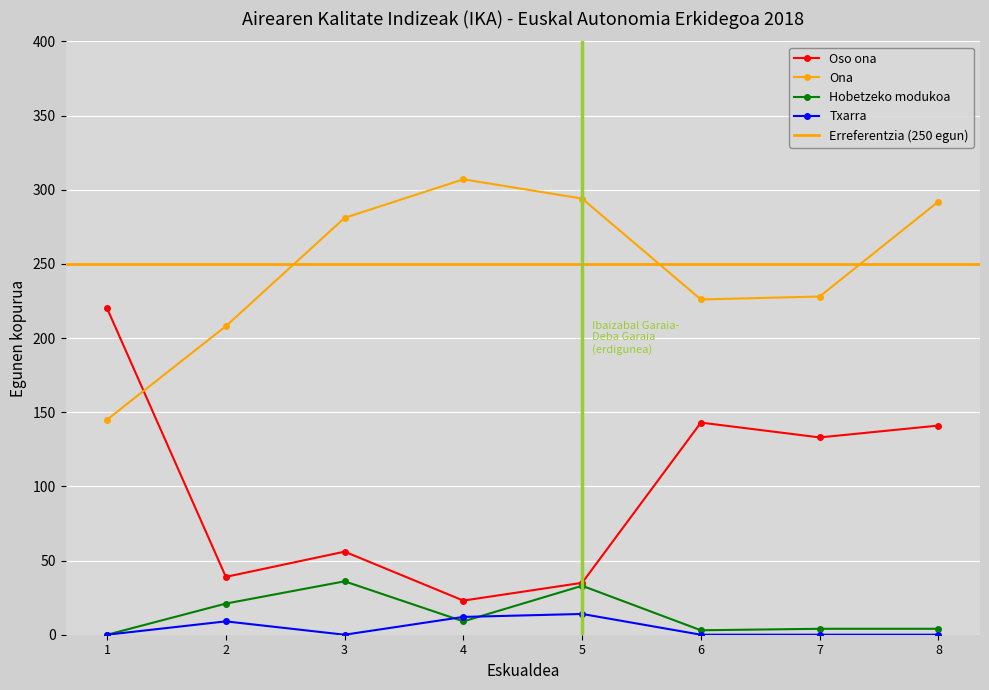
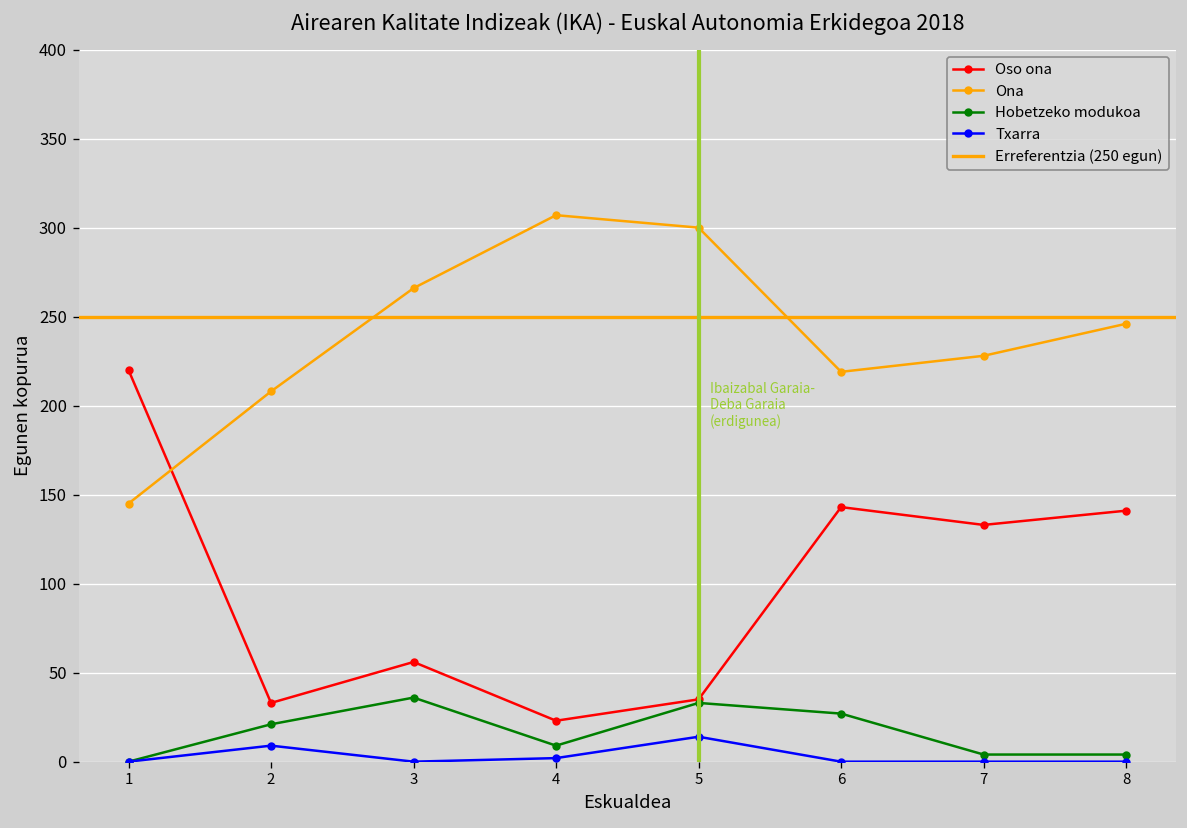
Oso ona, 2: 39 -> 33
Ona, 3: 281 -> 266
Txarra, 4: 12 -> 2
Ona, 5: 294 -> 300
Ona, 6: 226 -> 219
Hobetzeko modukoa, 6: 3 -> 27
Ona, 8: 292 -> 246
